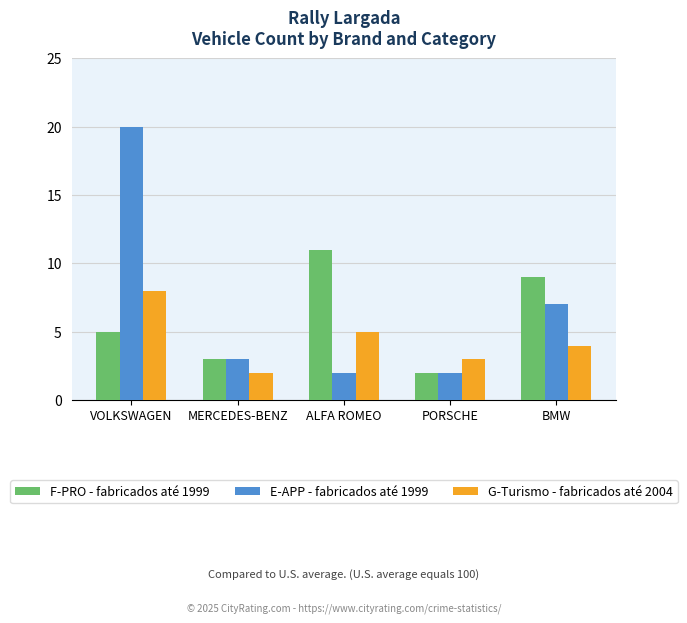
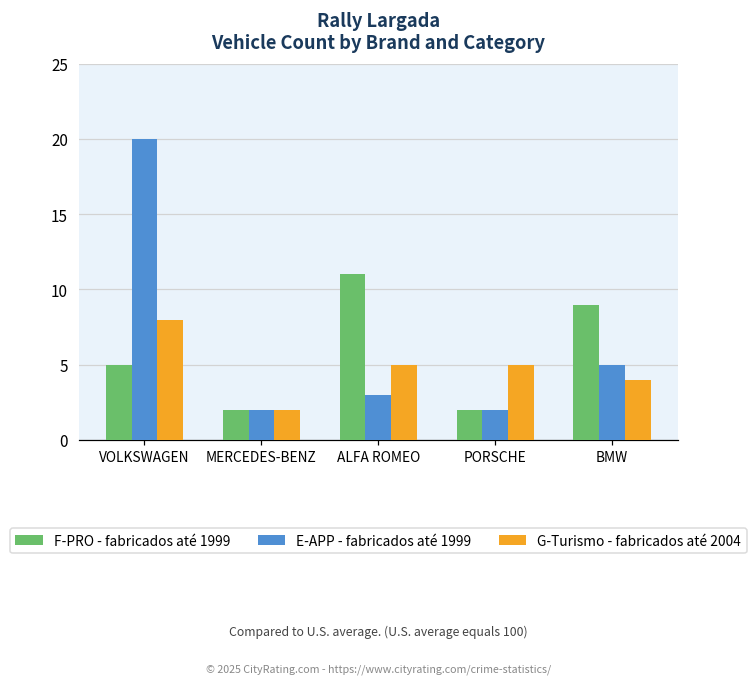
F-PRO - fabricados até 1999, MERCEDES-BENZ: 3 -> 2
E-APP - fabricados até 1999, MERCEDES-BENZ: 3 -> 2
E-APP - fabricados até 1999, ALFA ROMEO: 2 -> 3
G-Turismo - fabricados até 2004, PORSCHE: 3 -> 5
E-APP - fabricados até 1999, BMW: 7 -> 5
